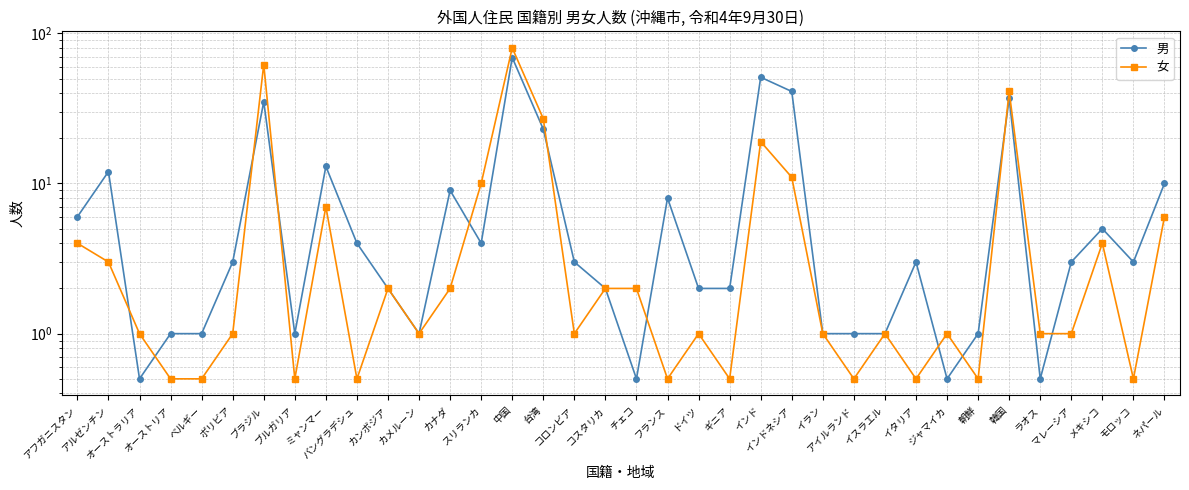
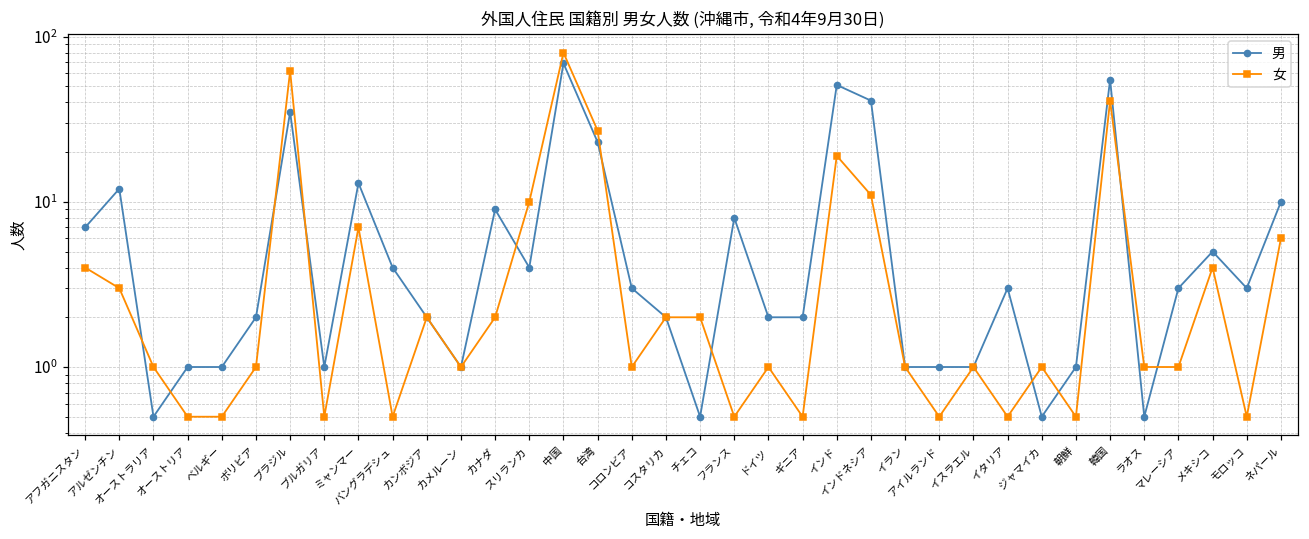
男, アフガニスタン: 6 -> 7
男, ボリビア: 3 -> 2
男, 韓国: 37 -> 55
